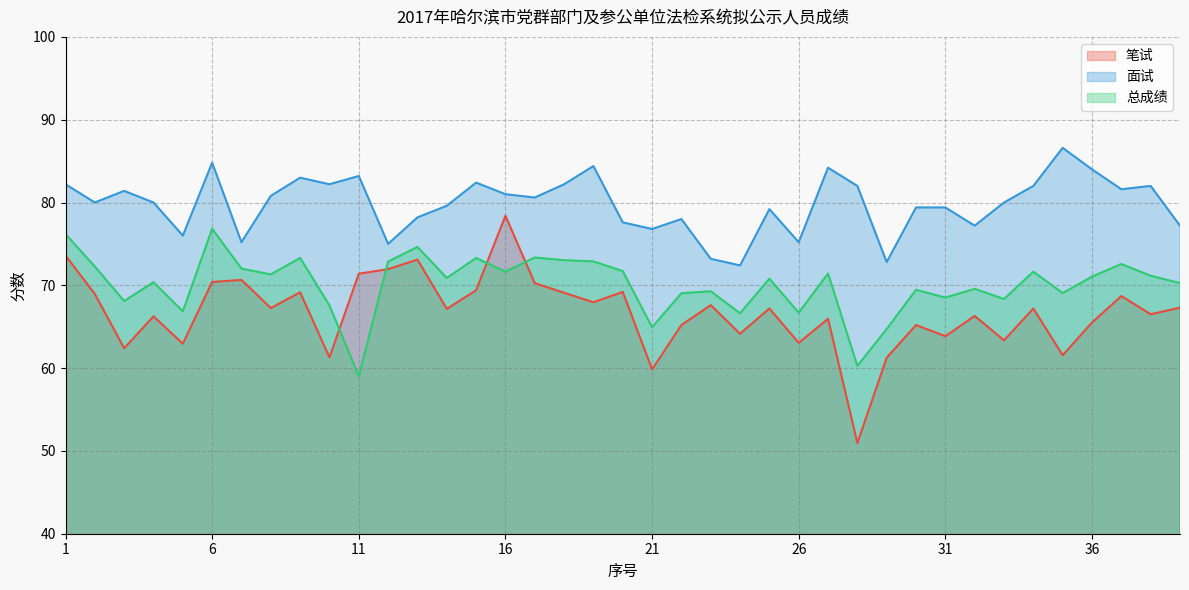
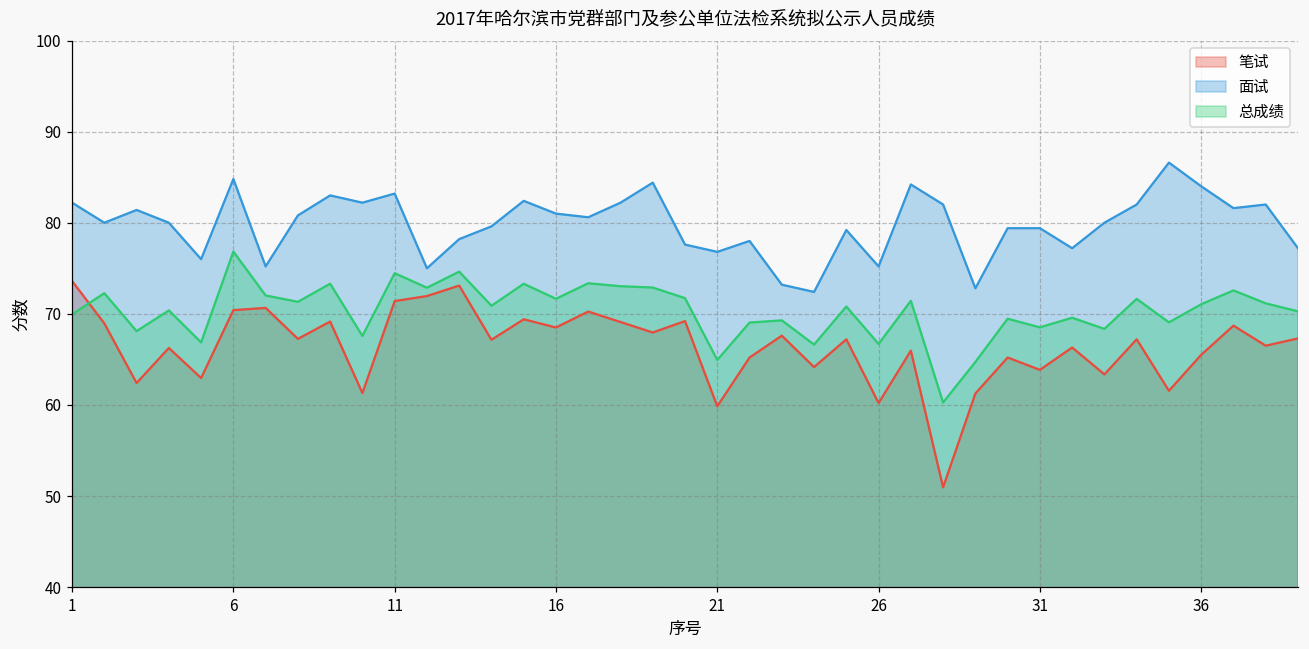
总成绩, 1: 76 -> 70
总成绩, 11: 59 -> 74
笔试, 16: 78 -> 69
笔试, 26: 63 -> 60
